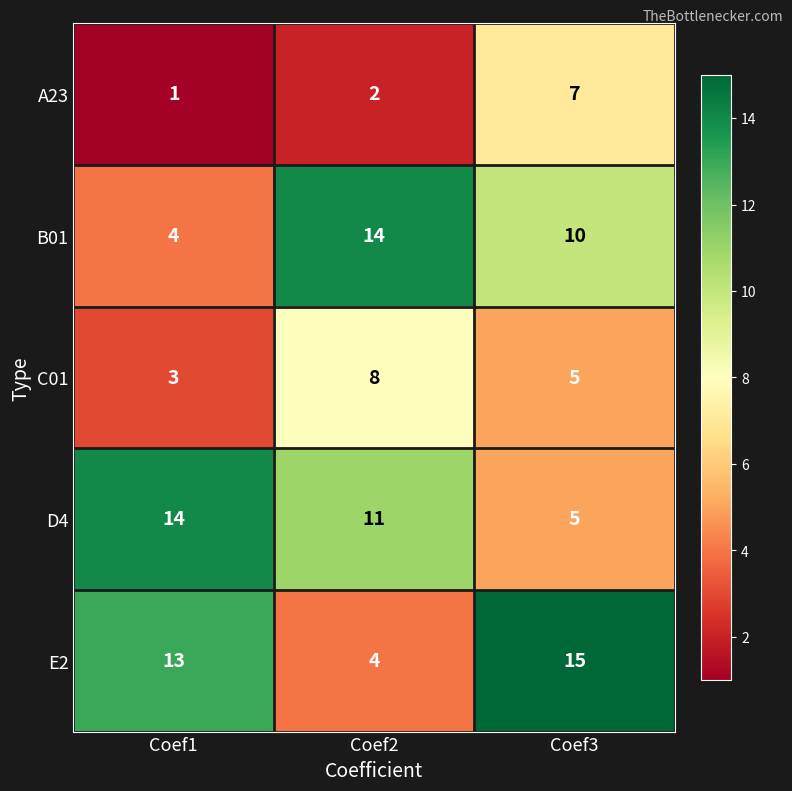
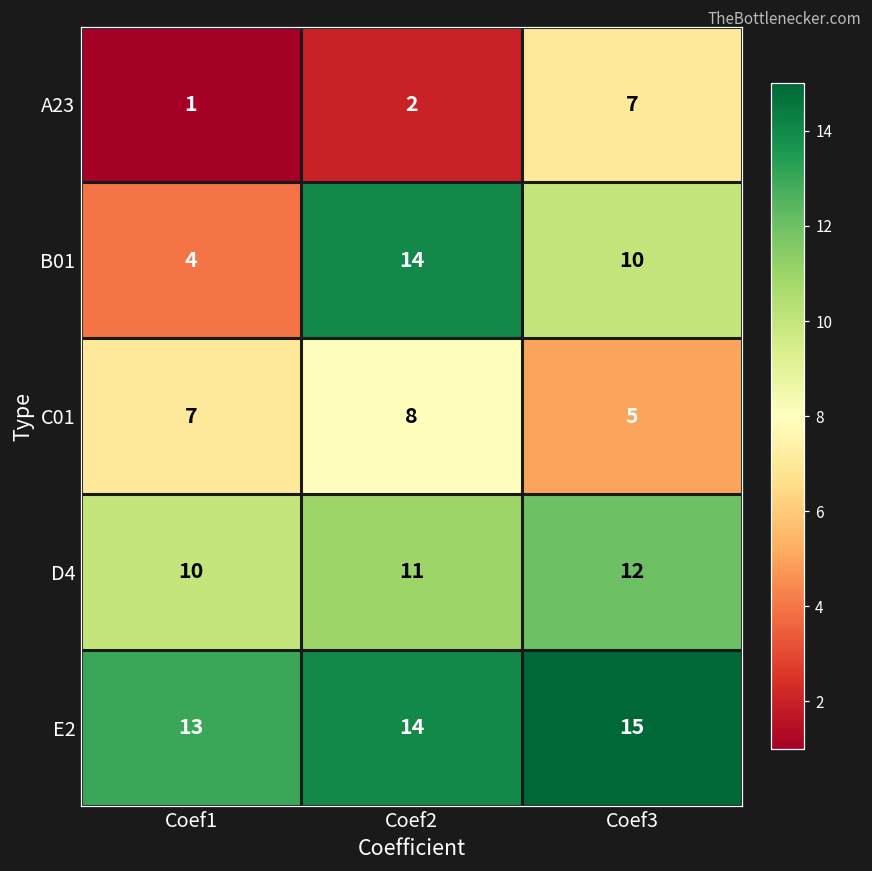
C01, Coef1: 3 -> 7
D4, Coef1: 14 -> 10
D4, Coef3: 5 -> 12
E2, Coef2: 4 -> 14
